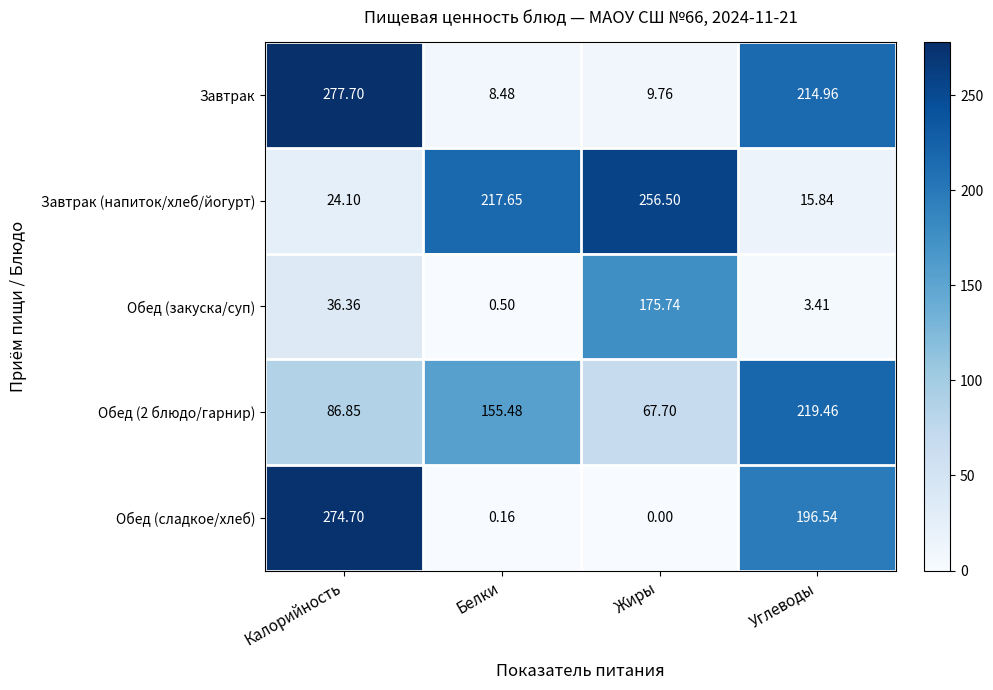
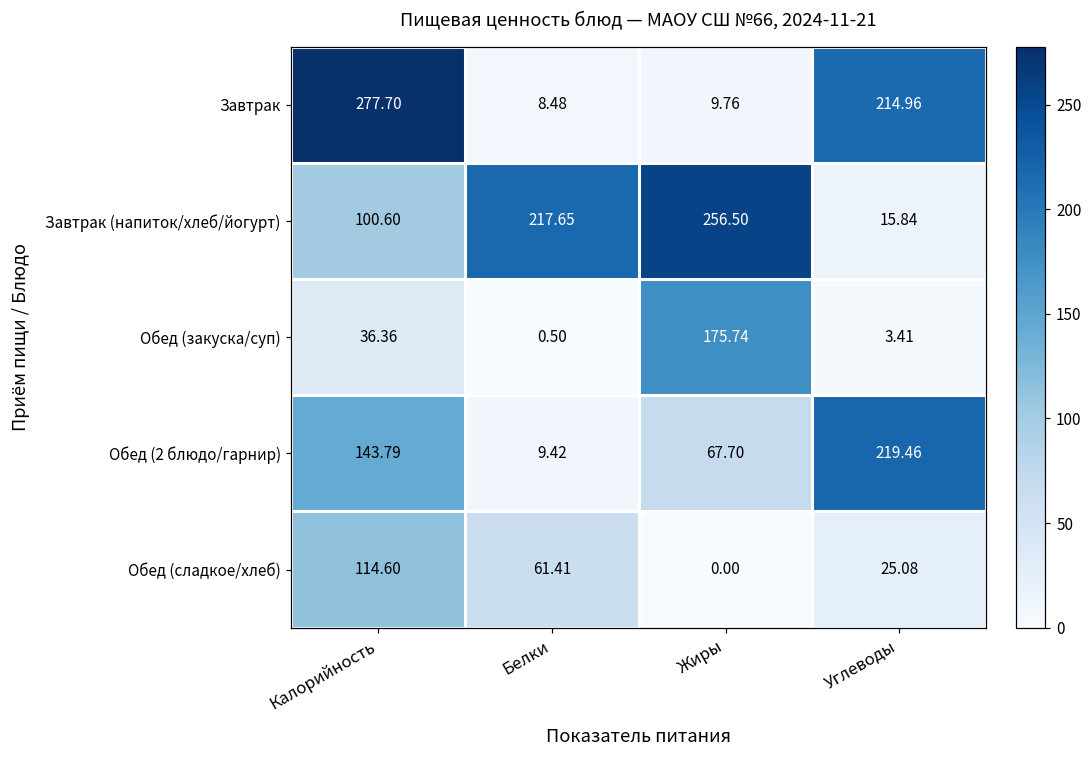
Завтрак (напиток/хлеб/йогурт), Калорийность: 24.10 -> 100.60
Обед (2 блюдо/гарнир), Калорийность: 86.85 -> 143.79
Обед (2 блюдо/гарнир), Белки: 155.48 -> 9.42
Обед (сладкое/хлеб), Калорийность: 274.70 -> 114.60
Обед (сладкое/хлеб), Белки: 0.16 -> 61.41
Обед (сладкое/хлеб), Углеводы: 196.54 -> 25.08
